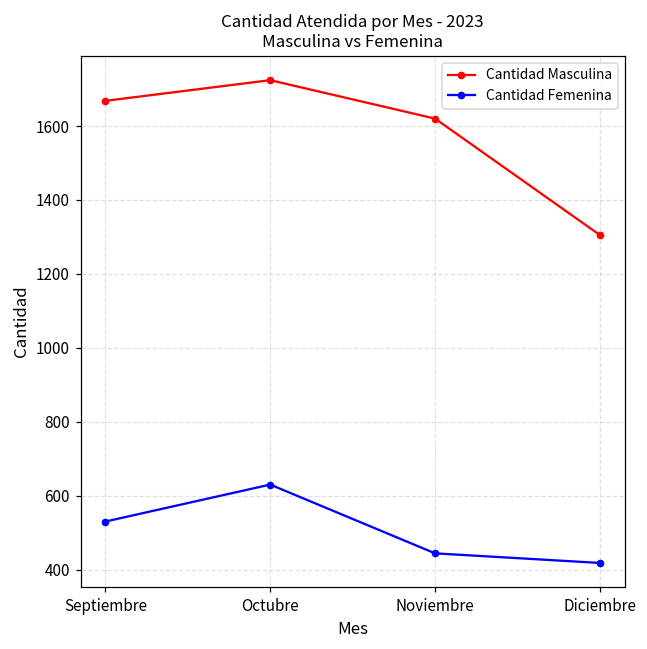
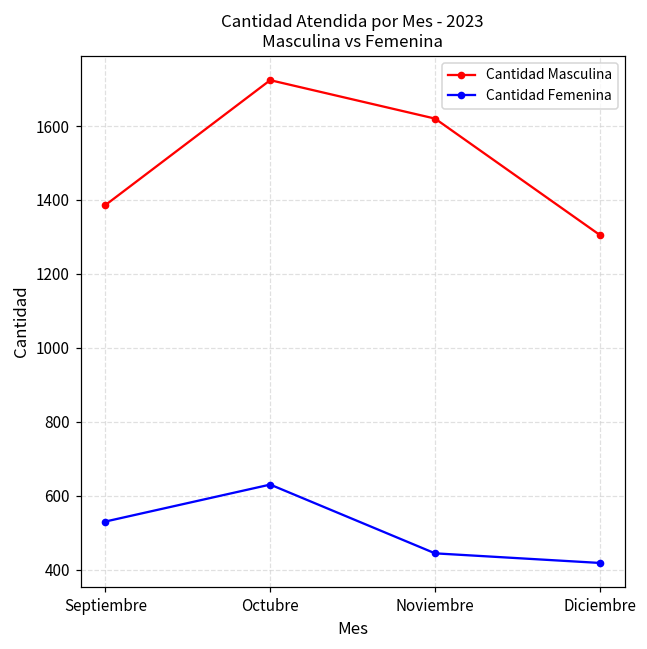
Cantidad Masculina, Septiembre: 1670 -> 1390
